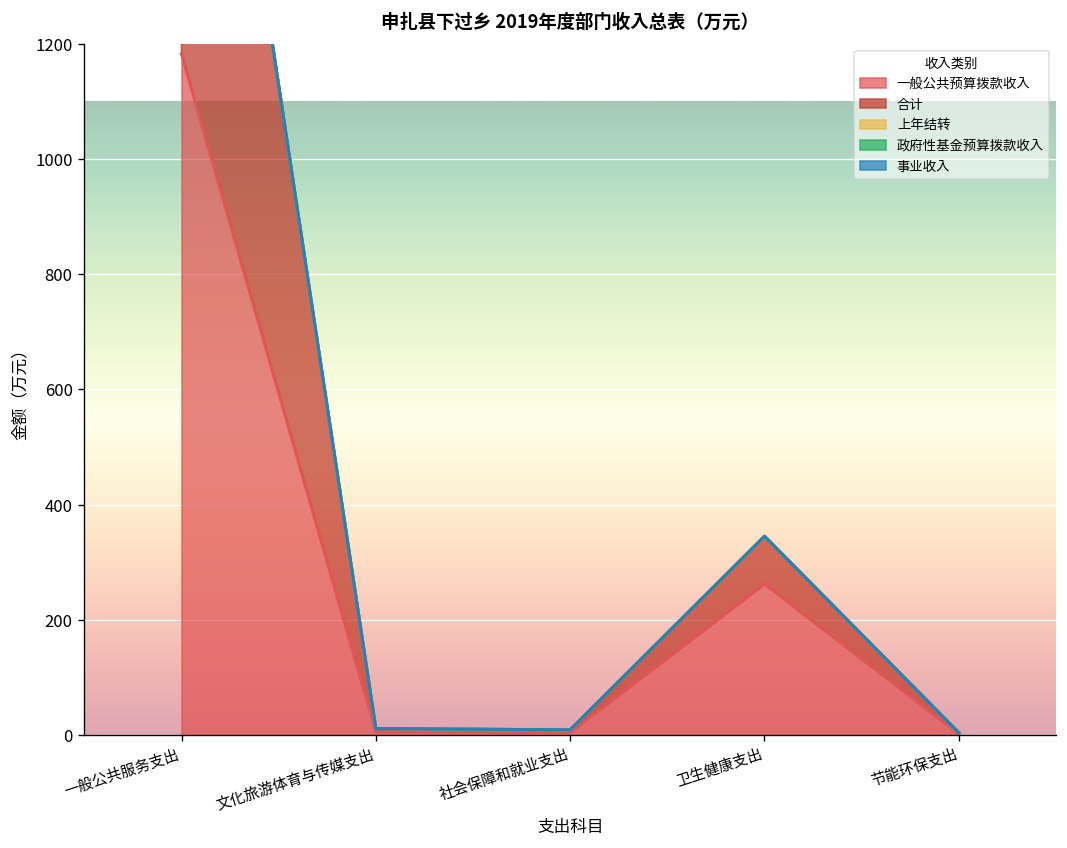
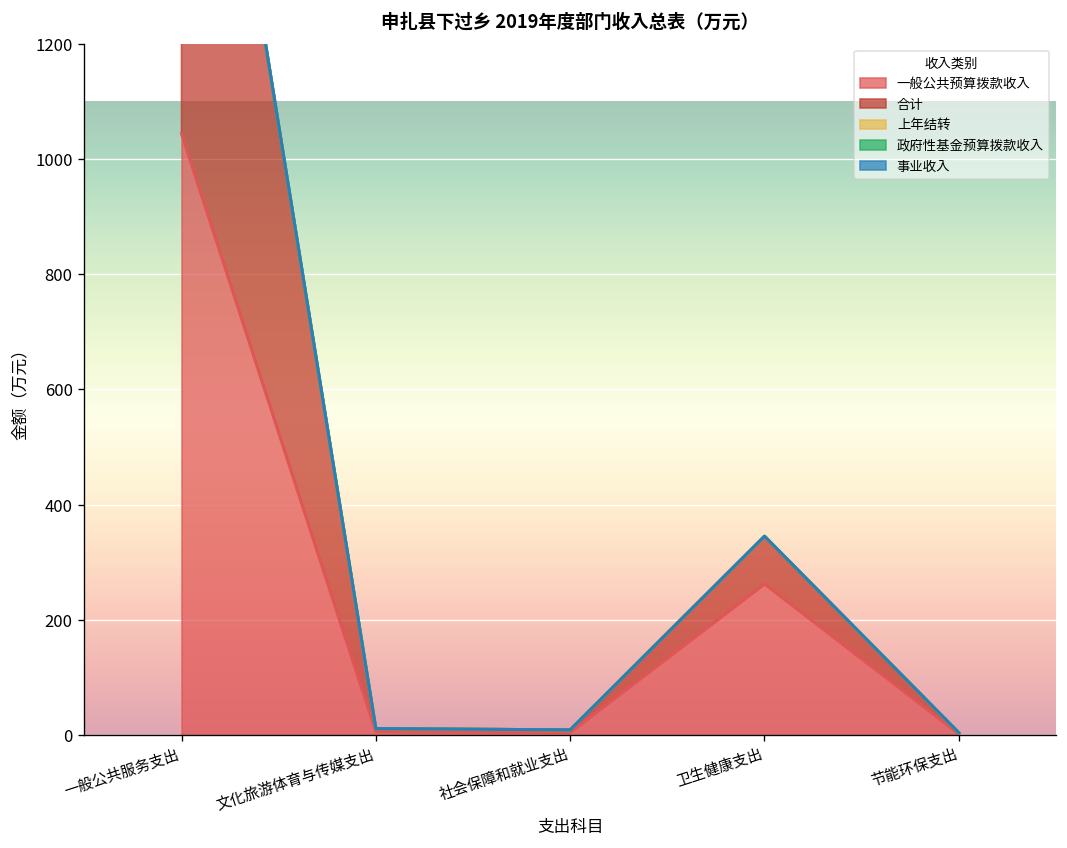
一般公共预算拨款收入, 一般公共服务支出: 1180 -> 1040
